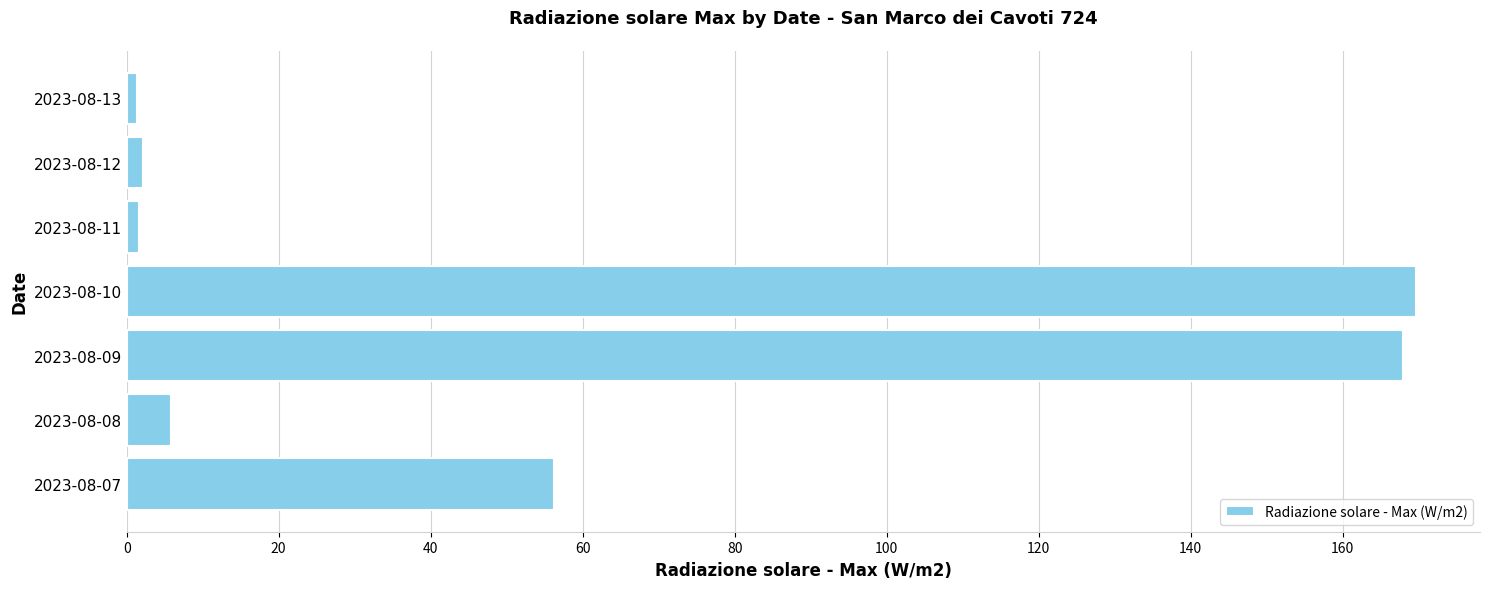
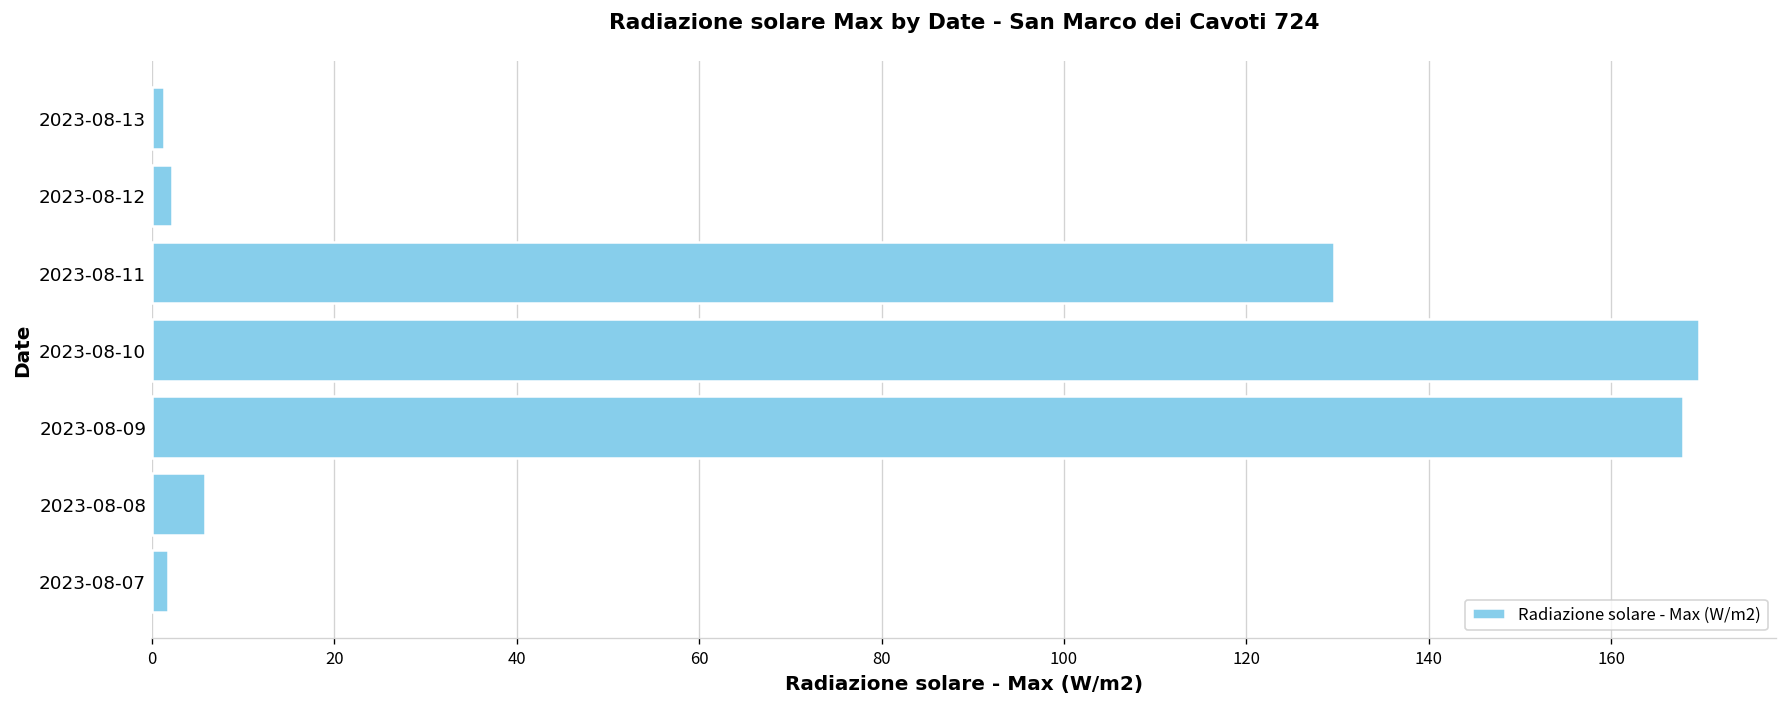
2023-08-11: 2 -> 130
2023-08-07: 56 -> 2
